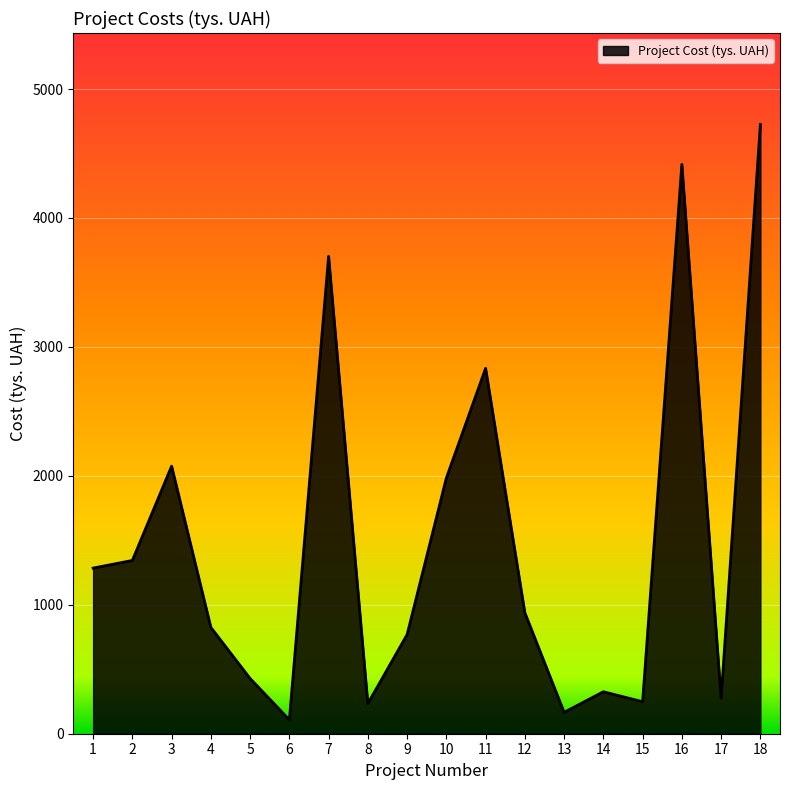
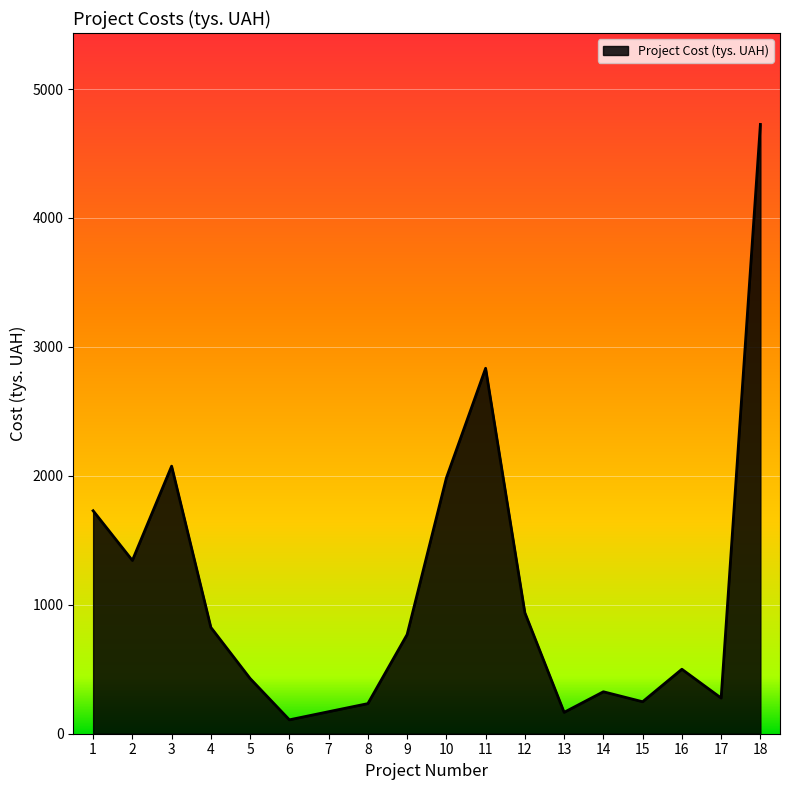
1: 1280 -> 1730
7: 3700 -> 170
16: 4420 -> 500
